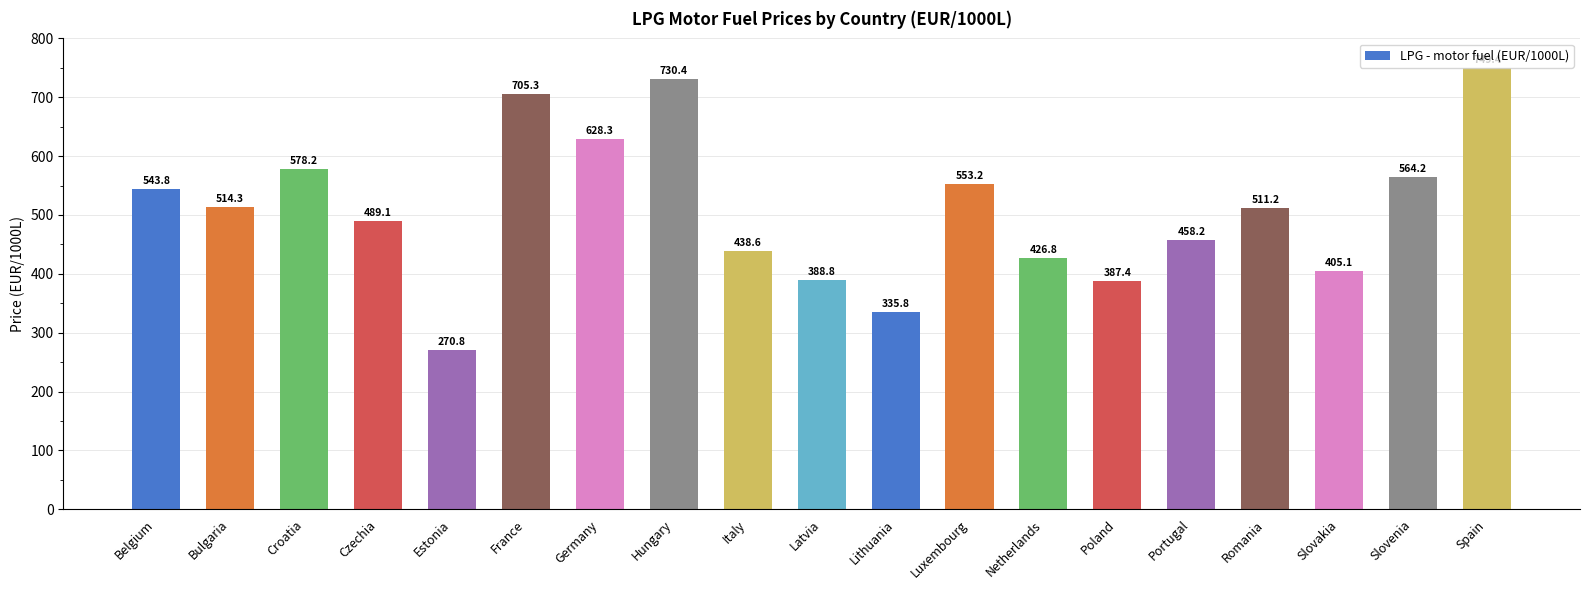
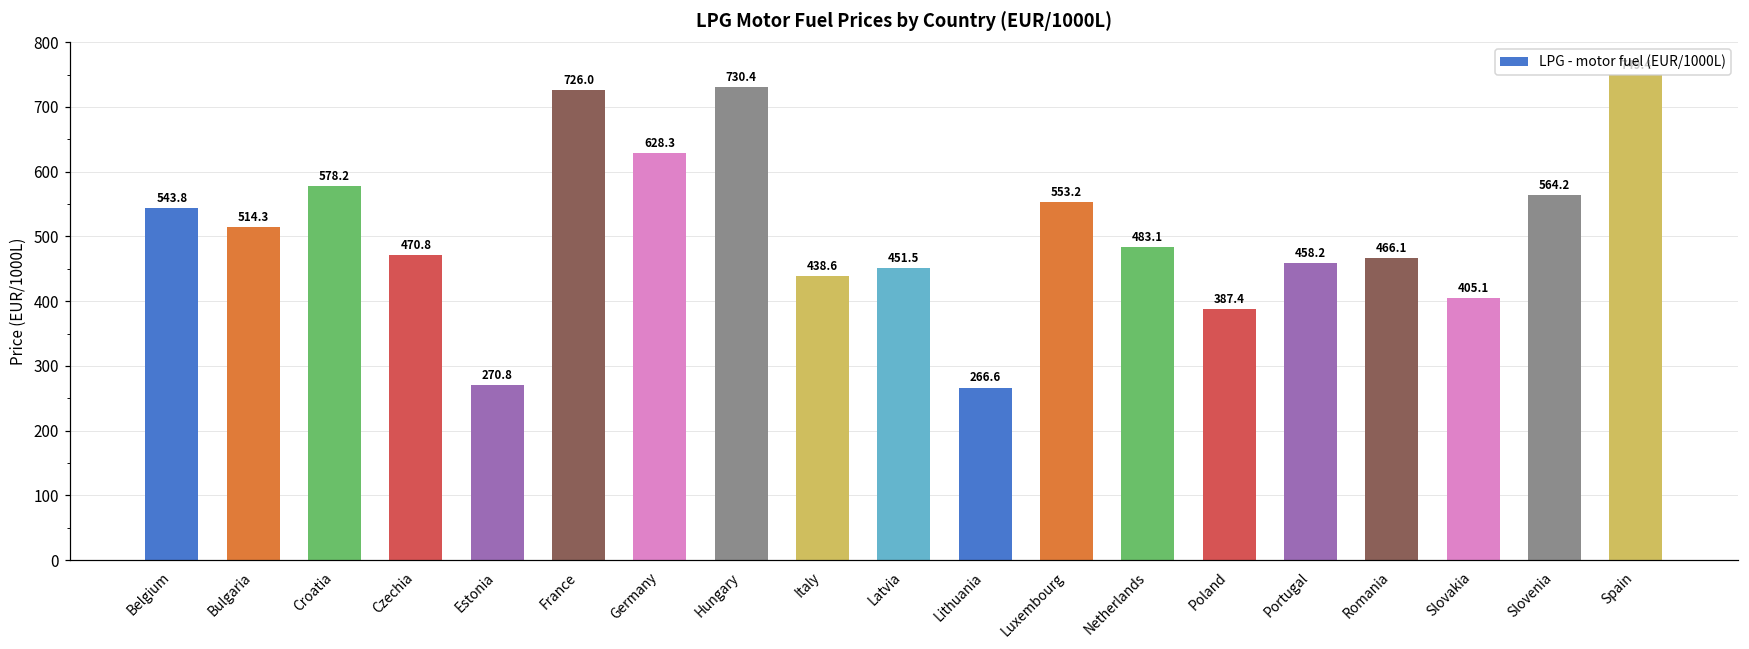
Czechia: 489.1 -> 470.8
France: 705.3 -> 726.0
Latvia: 388.8 -> 451.5
Lithuania: 335.8 -> 266.6
Netherlands: 426.8 -> 483.1
Romania: 511.2 -> 466.1
